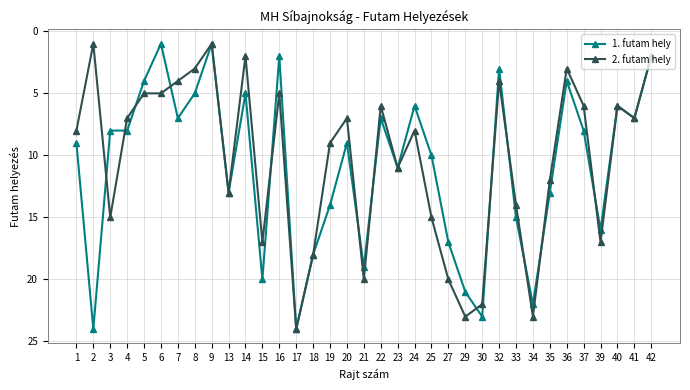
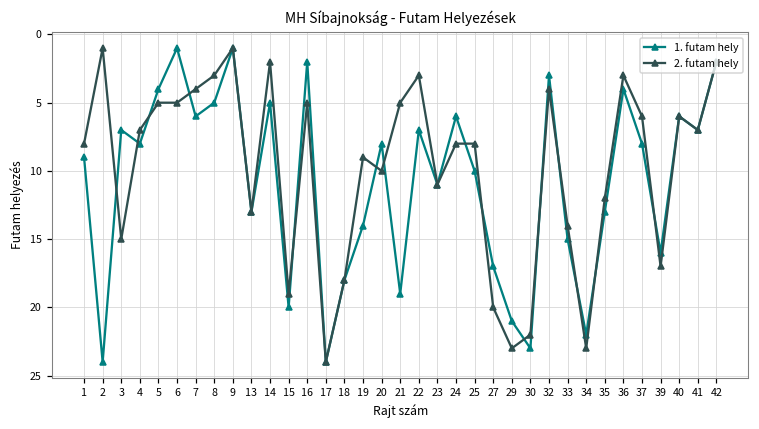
1. futam hely, 3: 8 -> 7
1. futam hely, 7: 7 -> 6
2. futam hely, 15: 17 -> 19
1. futam hely, 20: 9 -> 8
2. futam hely, 20: 7 -> 10
2. futam hely, 21: 20 -> 5
2. futam hely, 22: 6 -> 3
2. futam hely, 25: 15 -> 8
